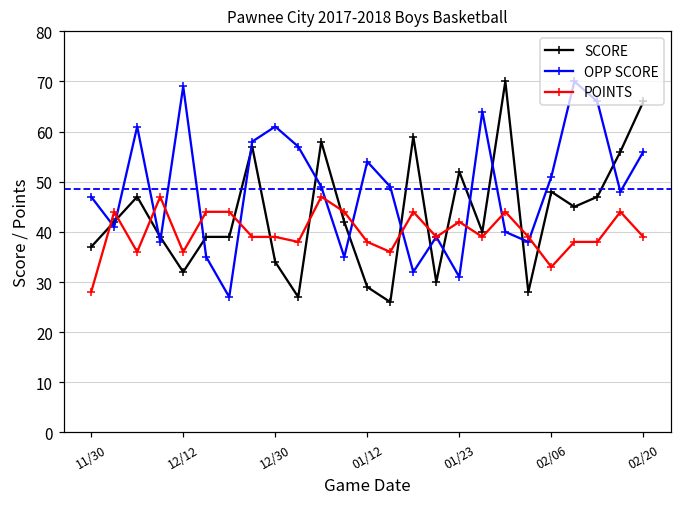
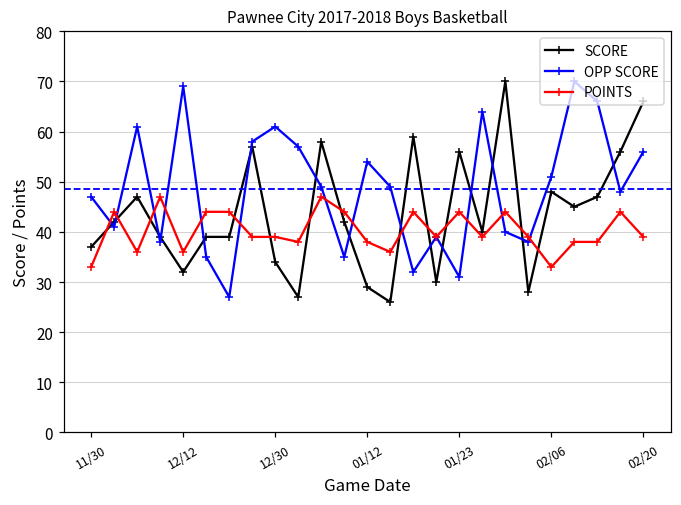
POINTS, 11/30: 28 -> 33
SCORE, 01/23: 52 -> 56
POINTS, 01/23: 42 -> 44
